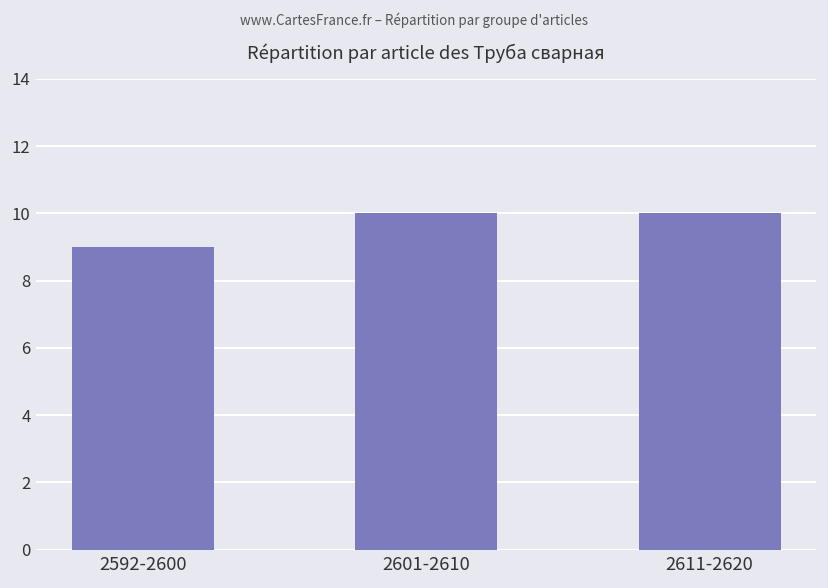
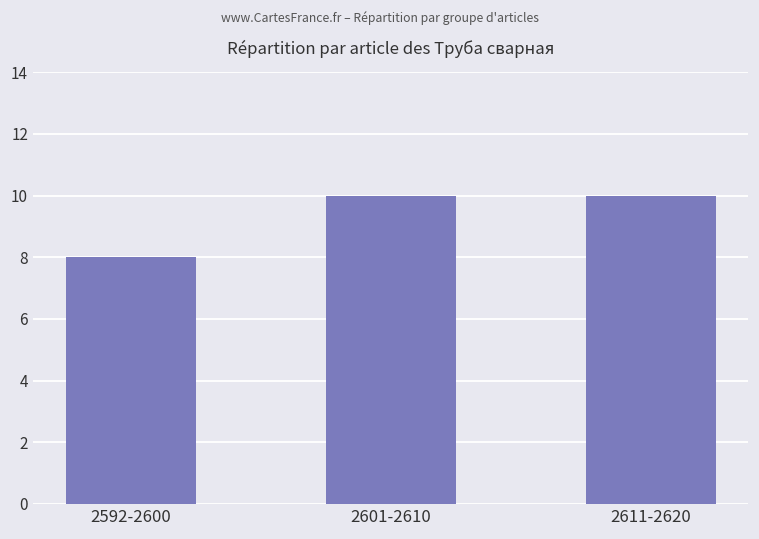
2592-2600: 9 -> 8
